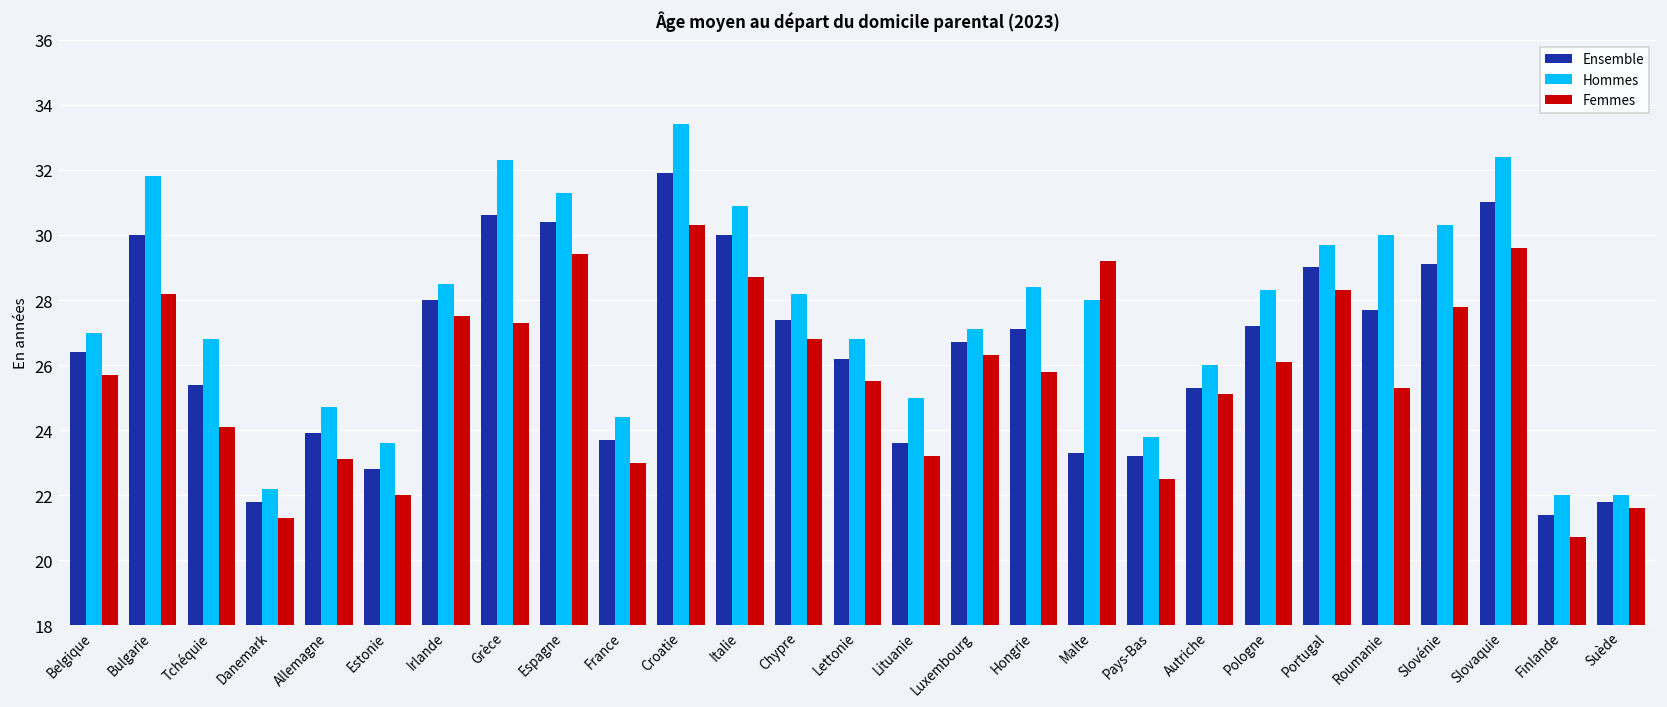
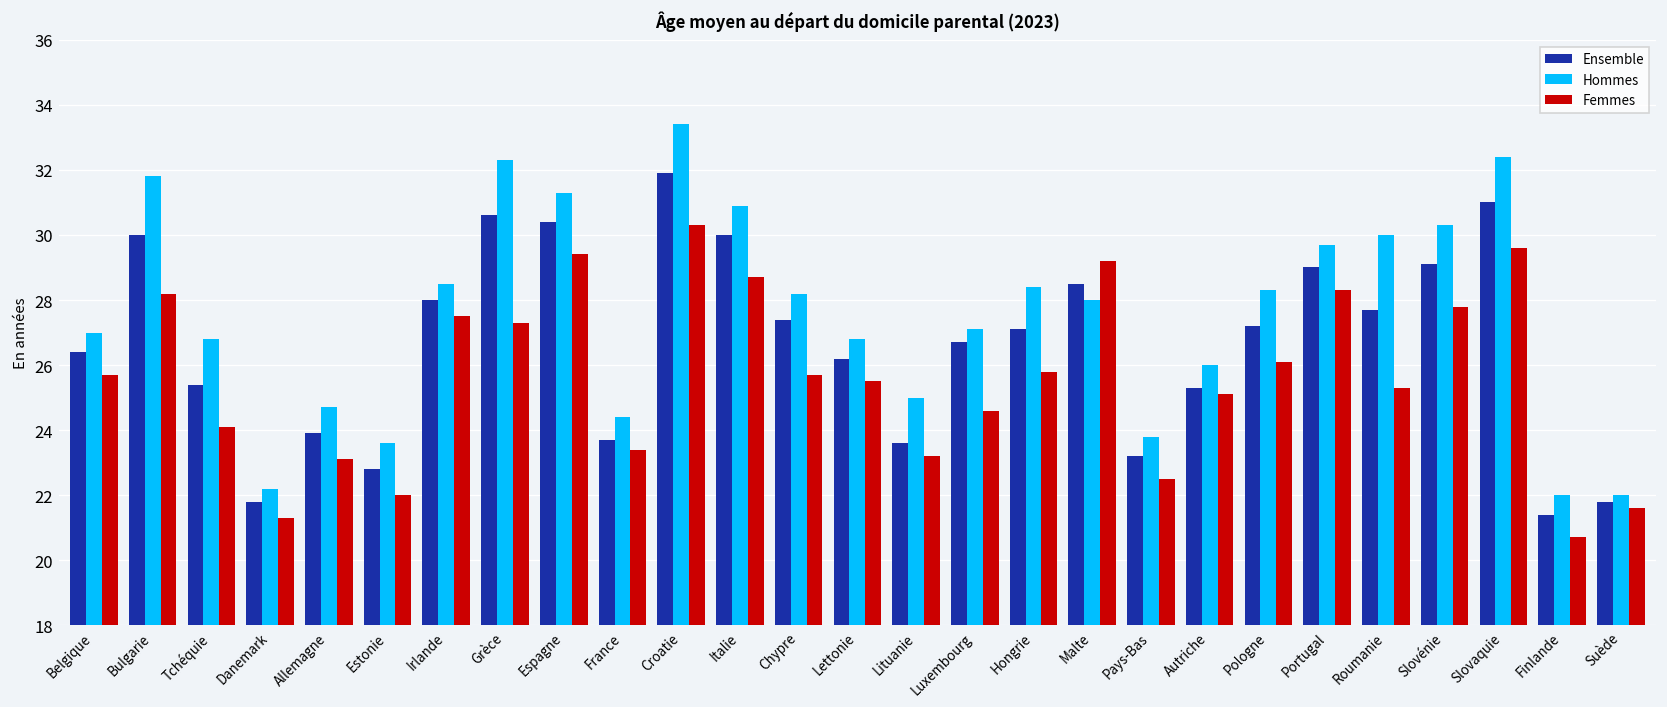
Femmes, France: 23.0 -> 23.4
Femmes, Chypre: 26.8 -> 25.7
Femmes, Luxembourg: 26.3 -> 24.6
Ensemble, Malte: 23.3 -> 28.5
